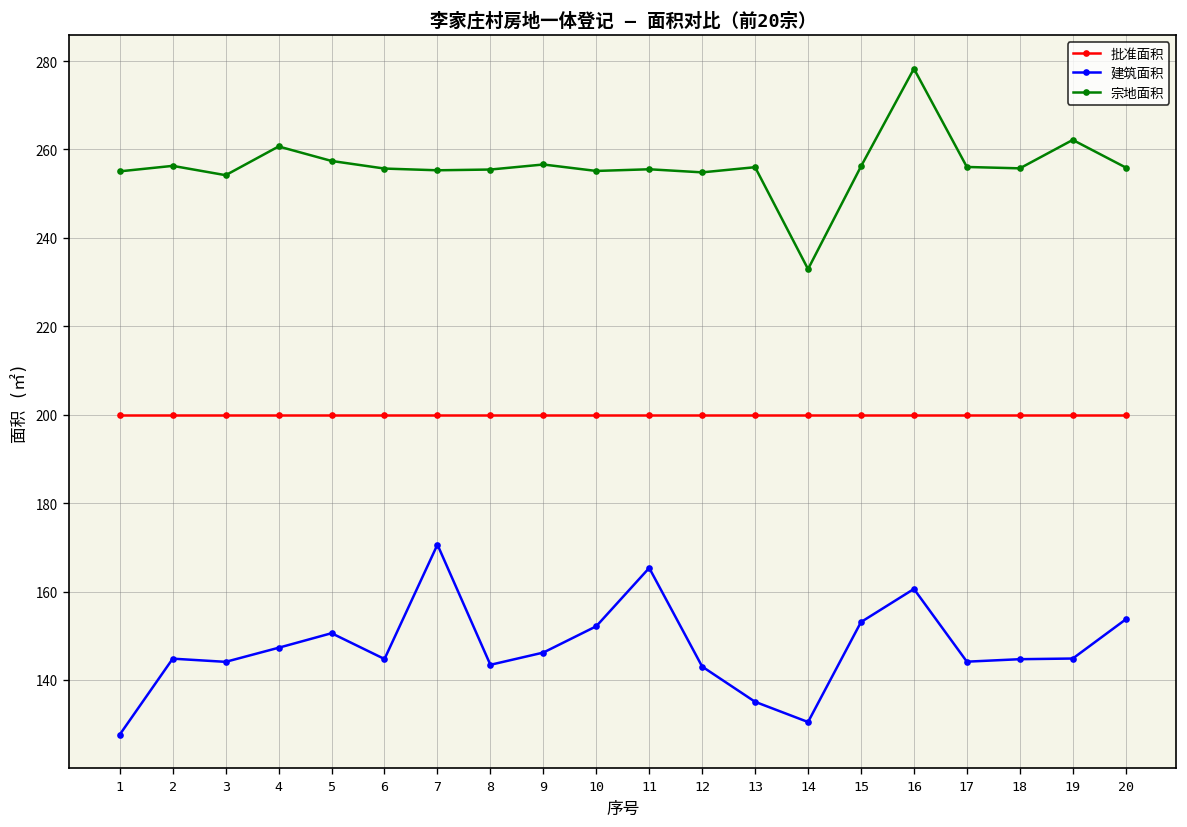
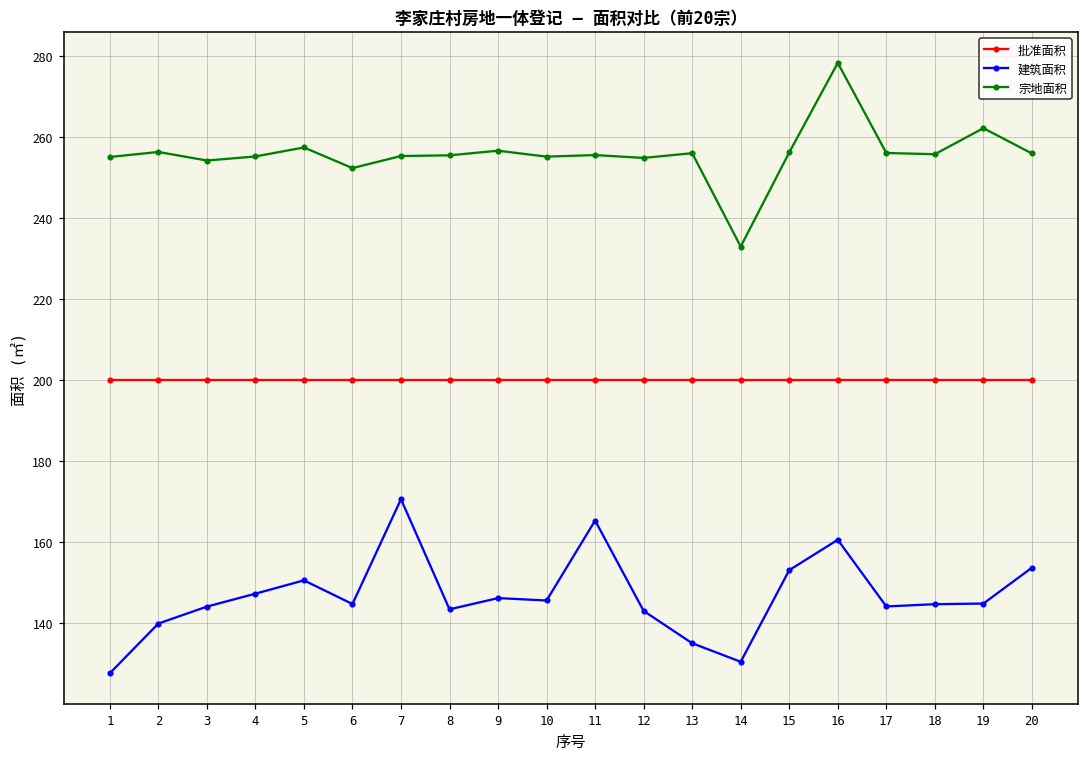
建筑面积, 2: 145 -> 140
宗地面积, 4: 261 -> 255
宗地面积, 6: 256 -> 252
建筑面积, 10: 152 -> 146
